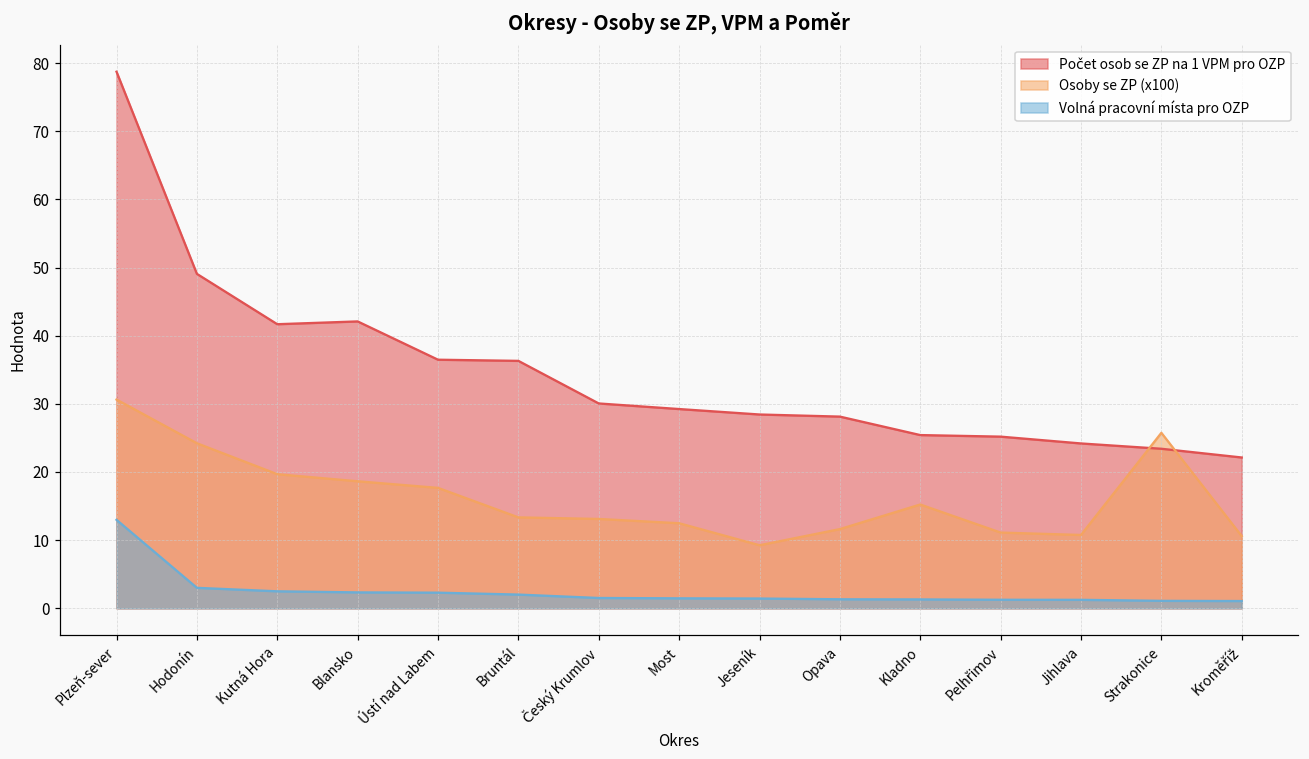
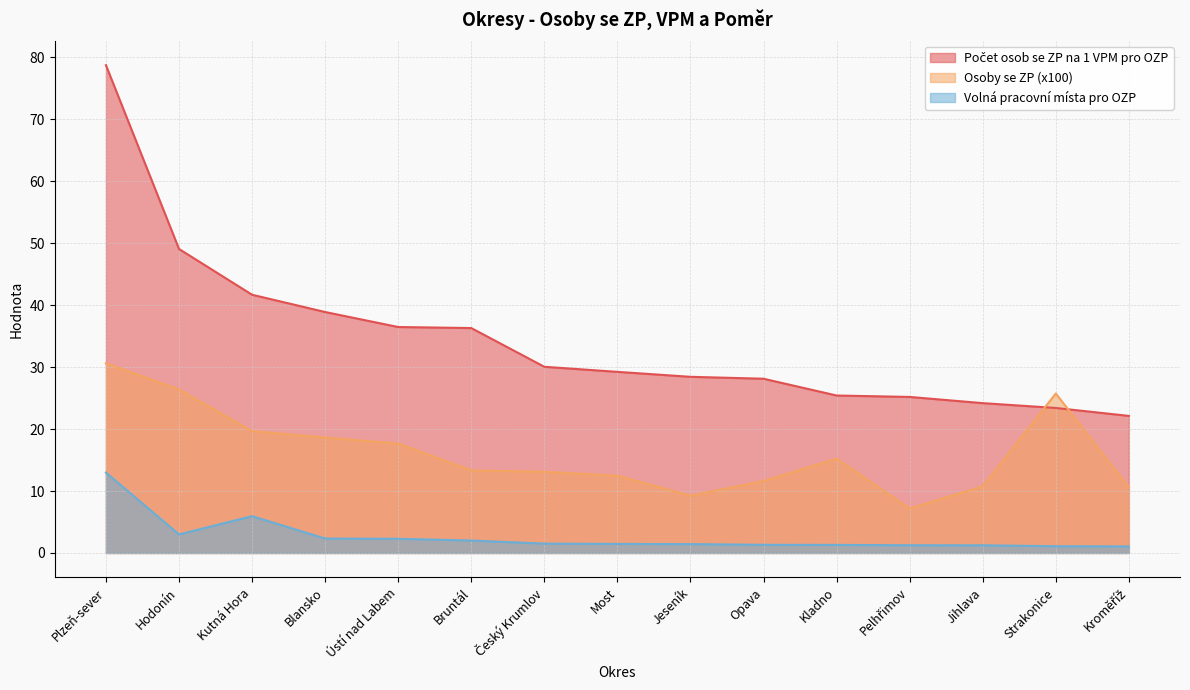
Osoby se ZP (x100), Hodonín: 24 -> 26
Volná pracovní místa pro OZP, Kutná Hora: 2 -> 6
Počet osob se ZP na 1 VPM pro OZP, Blansko: 42 -> 39
Osoby se ZP (x100), Pelhřimov: 11 -> 7
